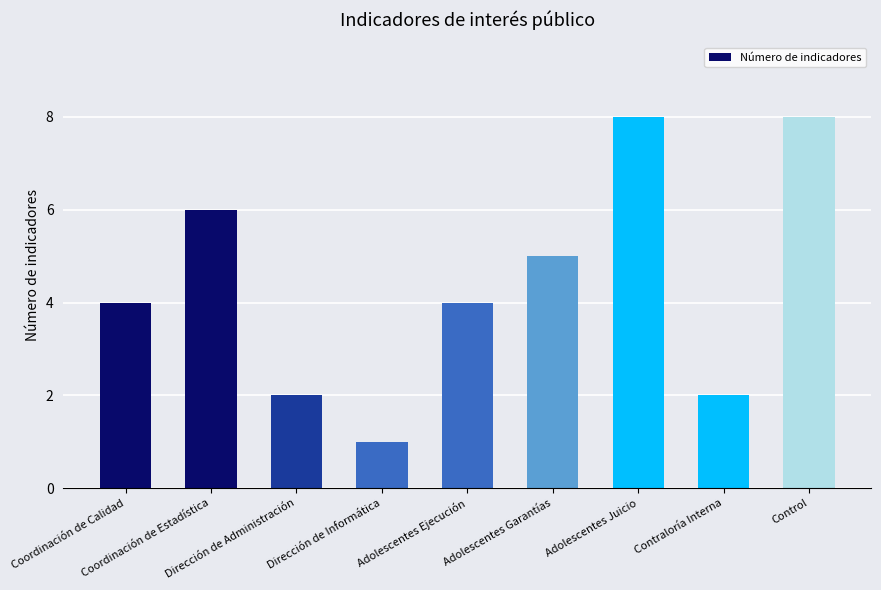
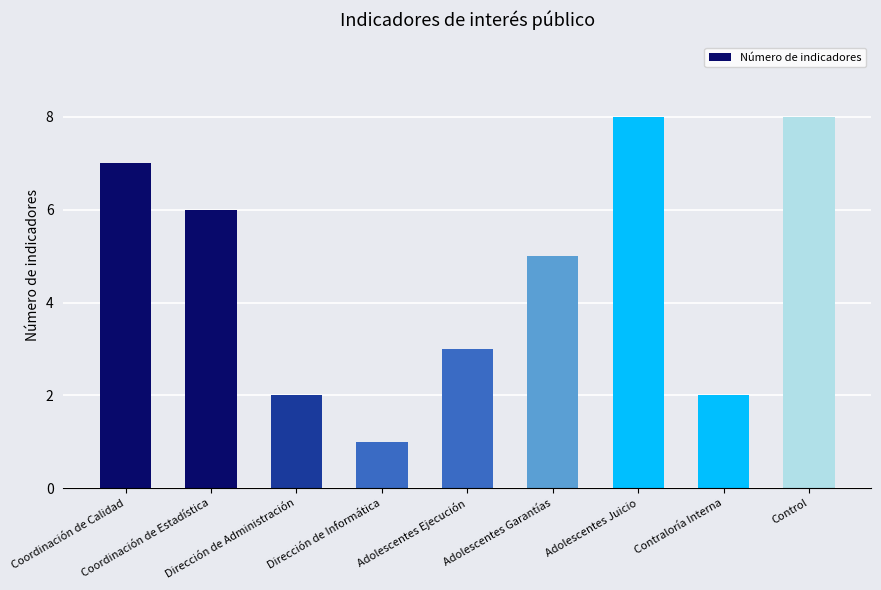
Coordinación de Calidad: 4 -> 7
Adolescentes Ejecución: 4 -> 3
